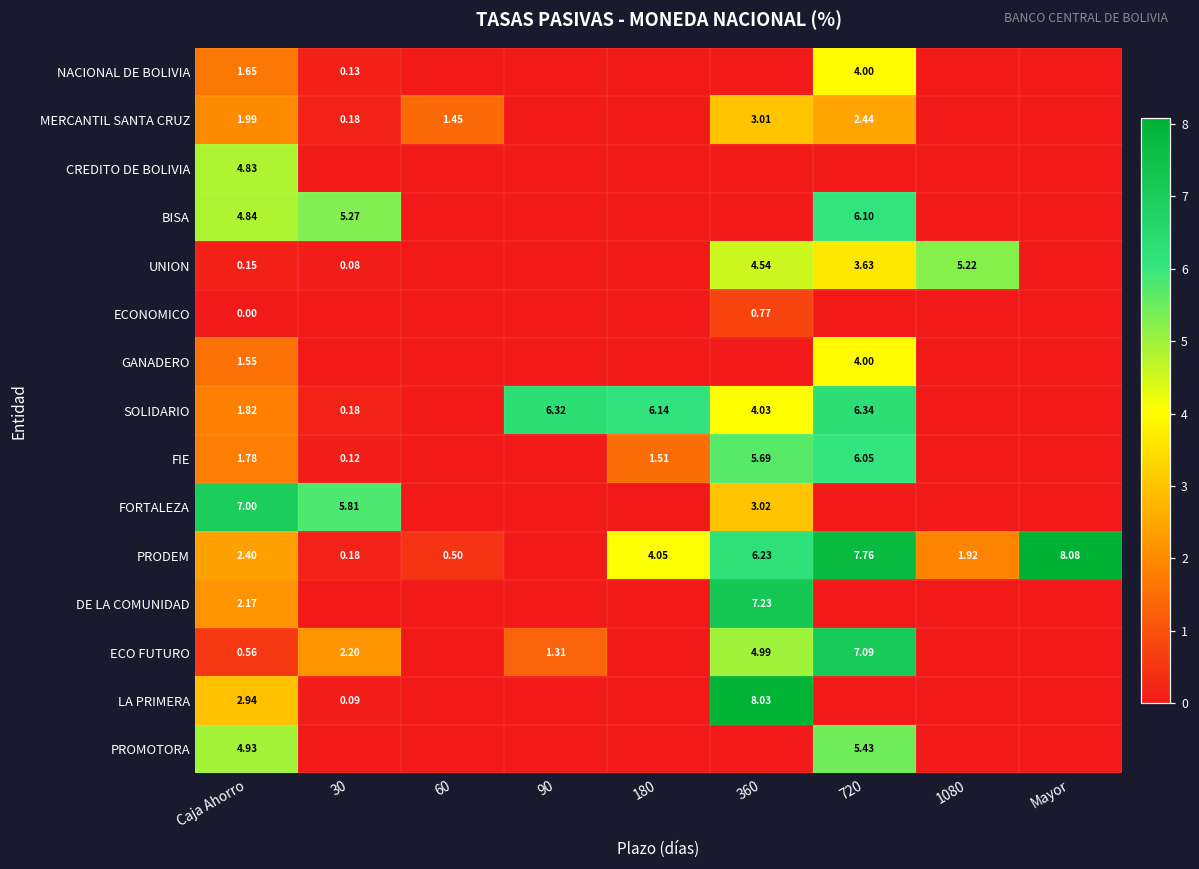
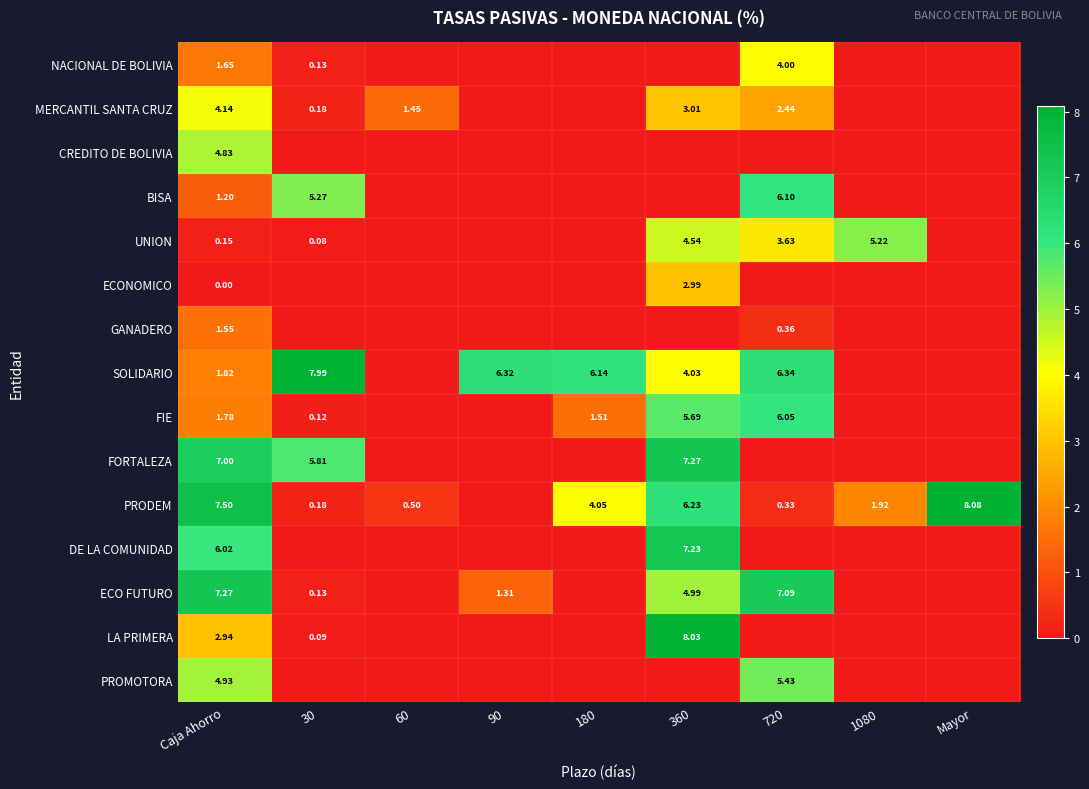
MERCANTIL SANTA CRUZ, Caja Ahorro: 1.99 -> 4.14
BISA, Caja Ahorro: 4.84 -> 1.20
ECONOMICO, 360: 0.77 -> 2.99
GANADERO, 720: 4.00 -> 0.36
SOLIDARIO, 30: 0.18 -> 7.99
FORTALEZA, 360: 3.02 -> 7.27
PRODEM, Caja Ahorro: 2.40 -> 7.50
PRODEM, 720: 7.76 -> 0.33
DE LA COMUNIDAD, Caja Ahorro: 2.17 -> 6.02
ECO FUTURO, Caja Ahorro: 0.56 -> 7.27
ECO FUTURO, 30: 2.20 -> 0.13
